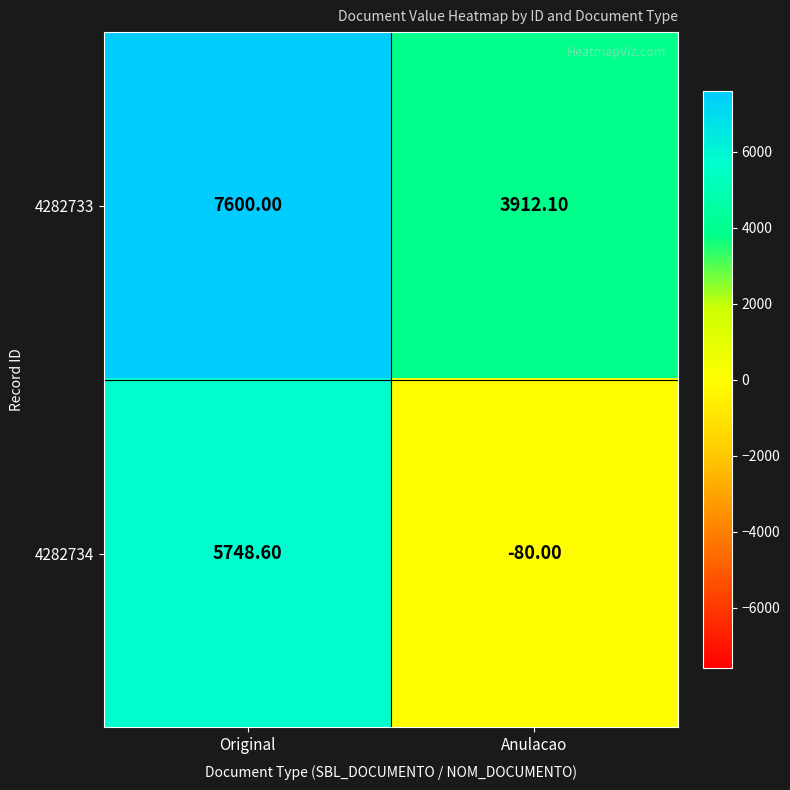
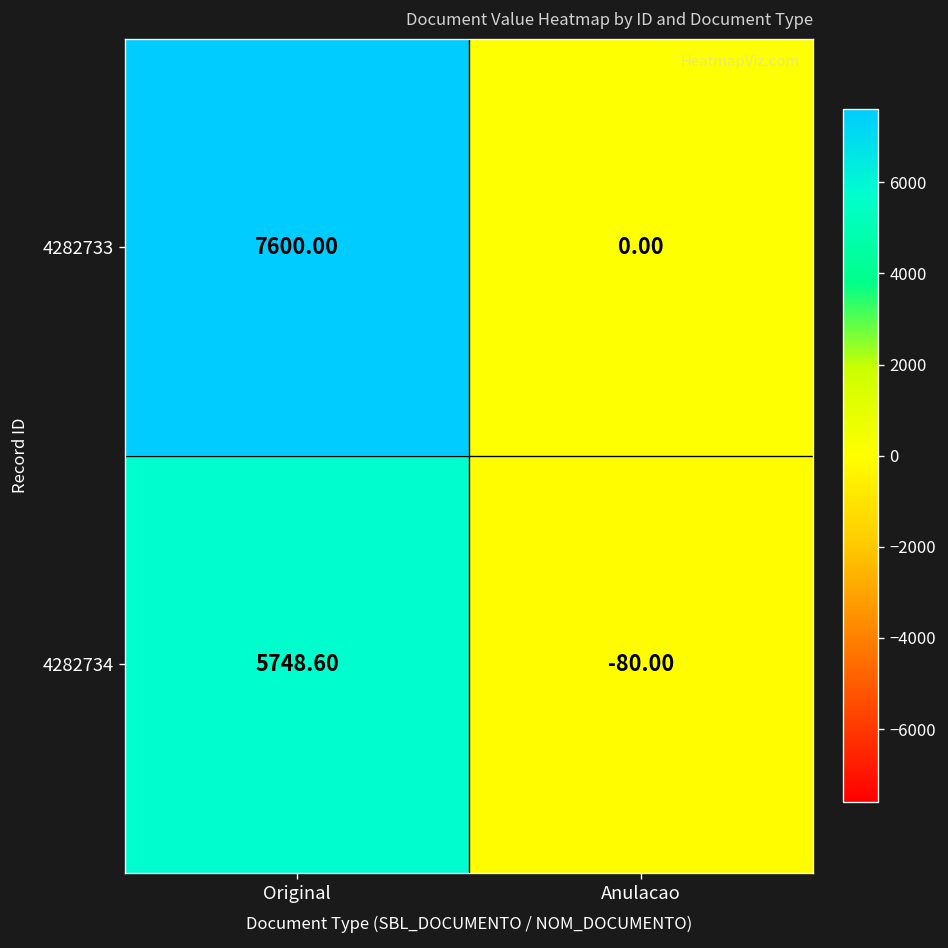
4282733, Anulacao: 3912.10 -> 0.00
